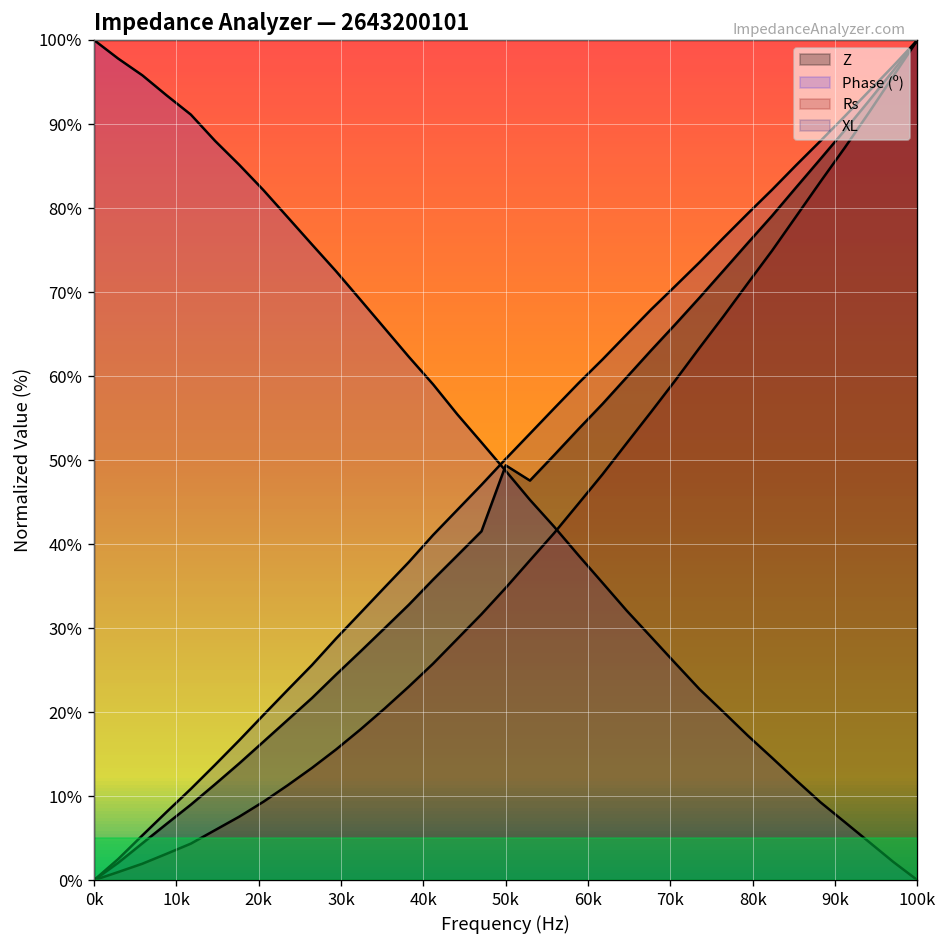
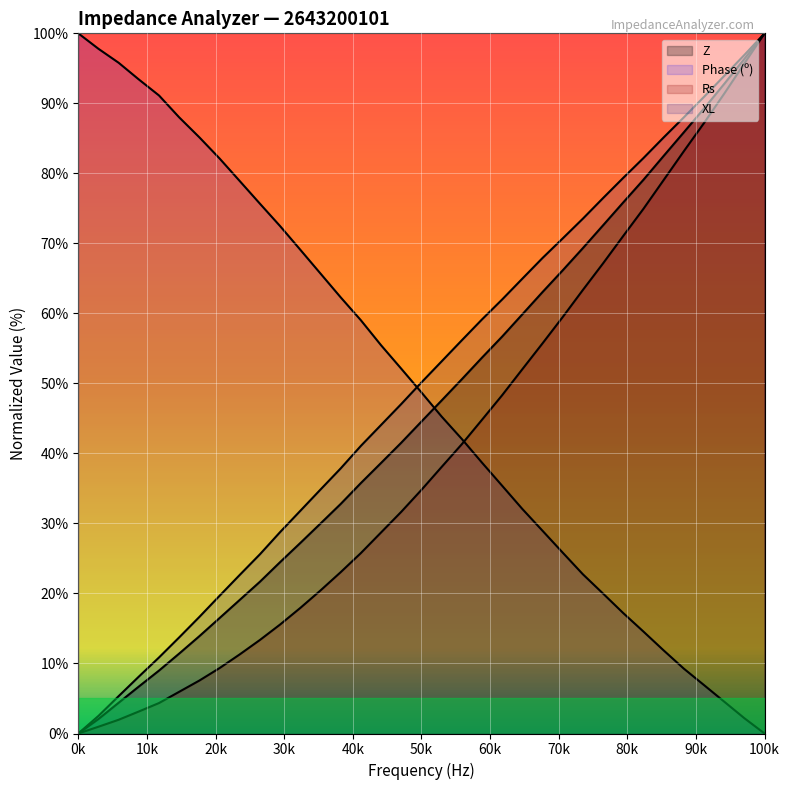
Z, 50k: 49% -> 45%
